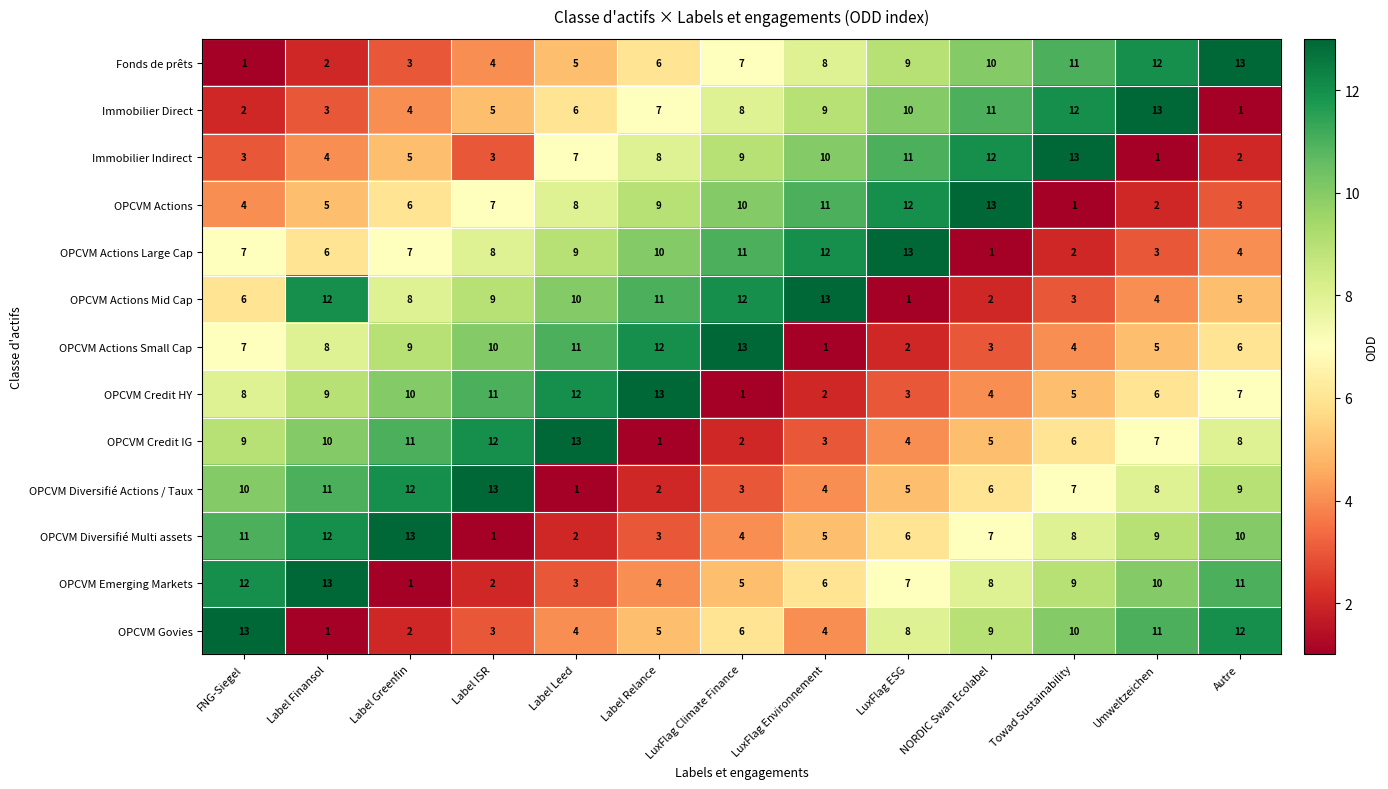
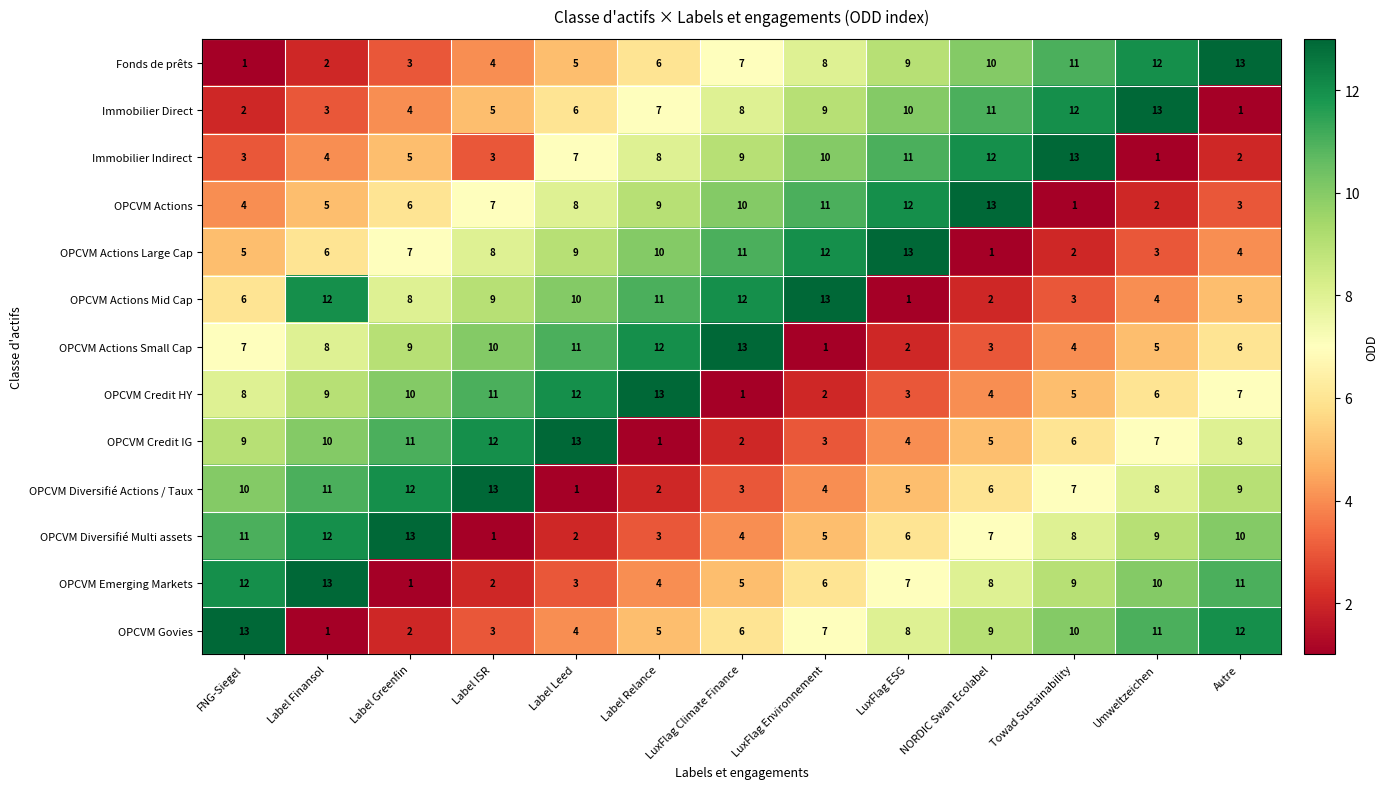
OPCVM Actions Large Cap, FNG-Siegel: 7 -> 5
OPCVM Govies, LuxFlag Environnement: 4 -> 7
